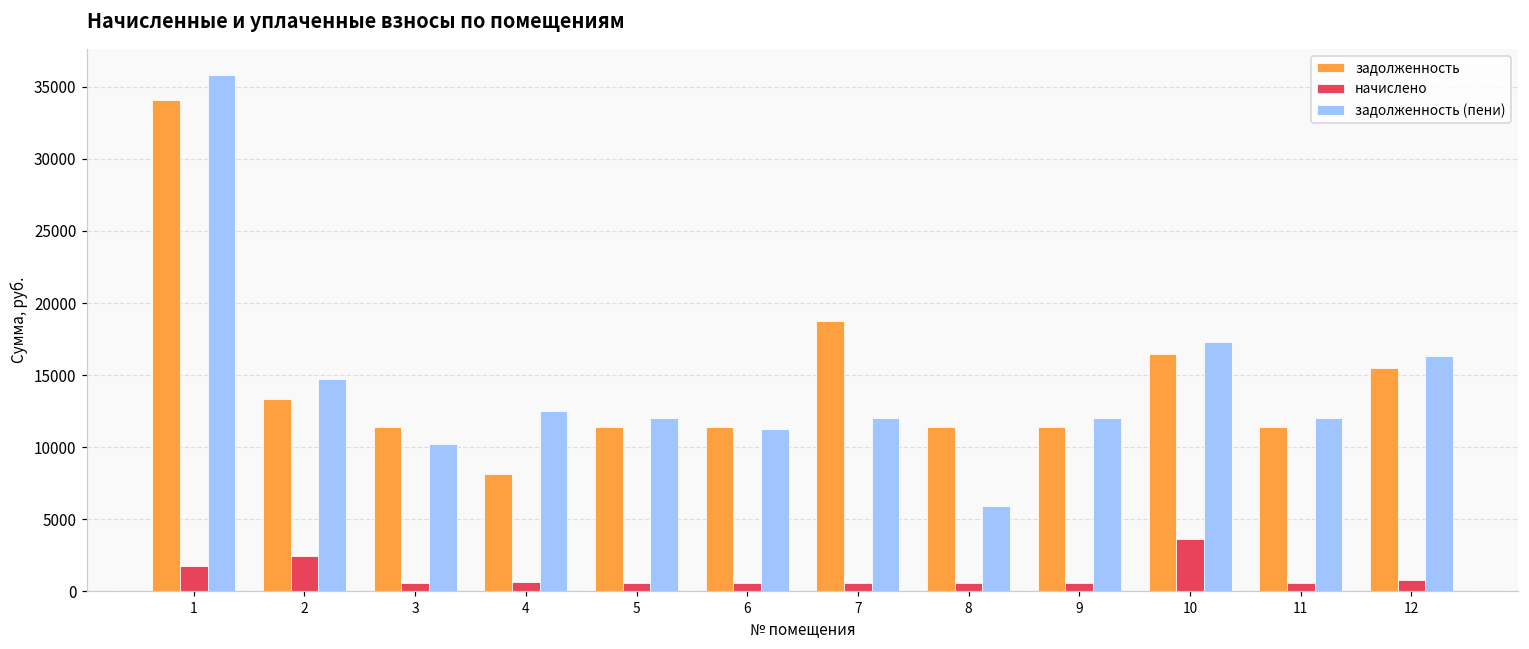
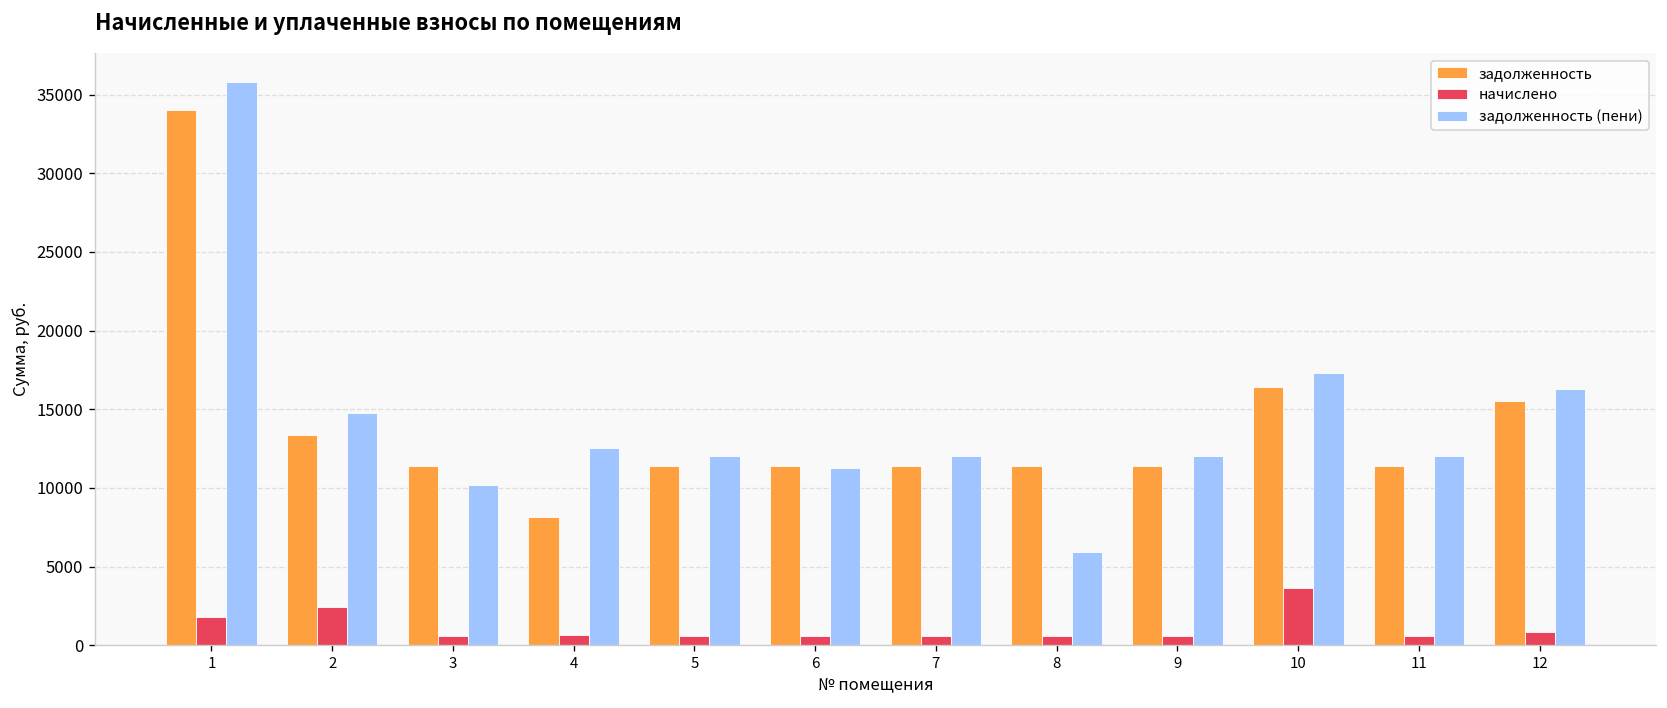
задолженность, 7: 18800 -> 11400
